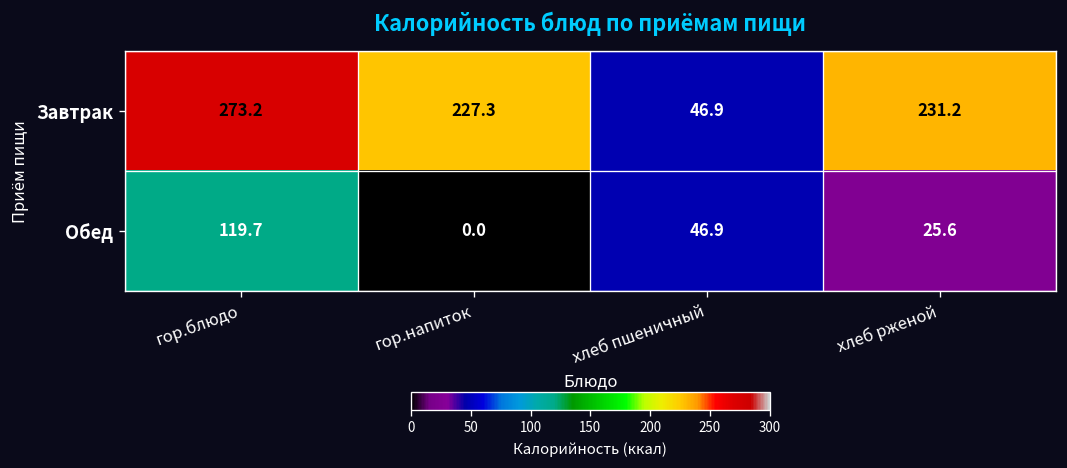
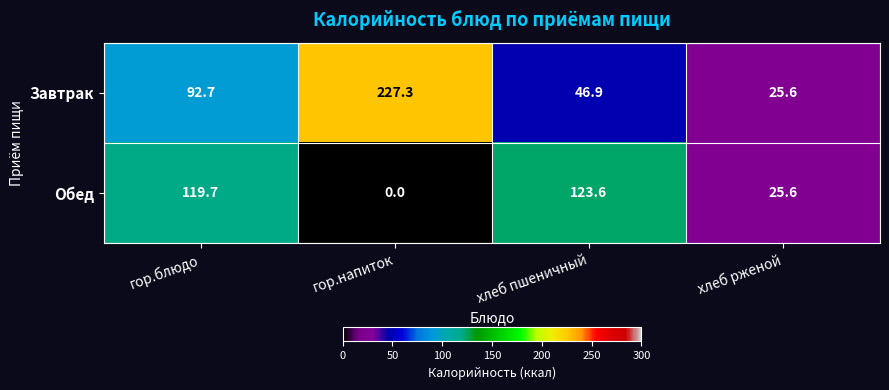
Завтрак, гор.блюдо: 273.2 -> 92.7
Завтрак, хлеб рженой: 231.2 -> 25.6
Обед, хлеб пшеничный: 46.9 -> 123.6
